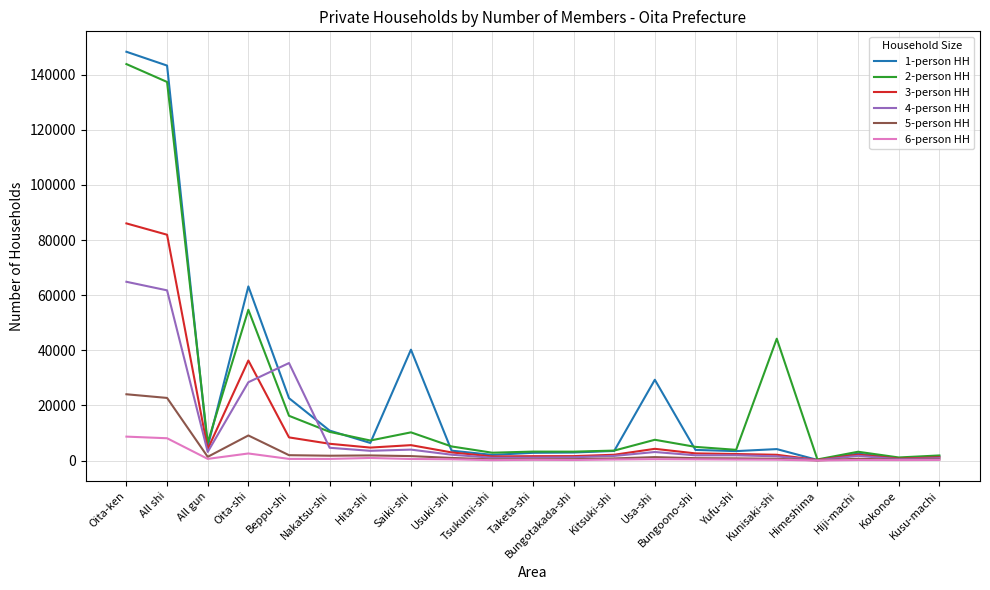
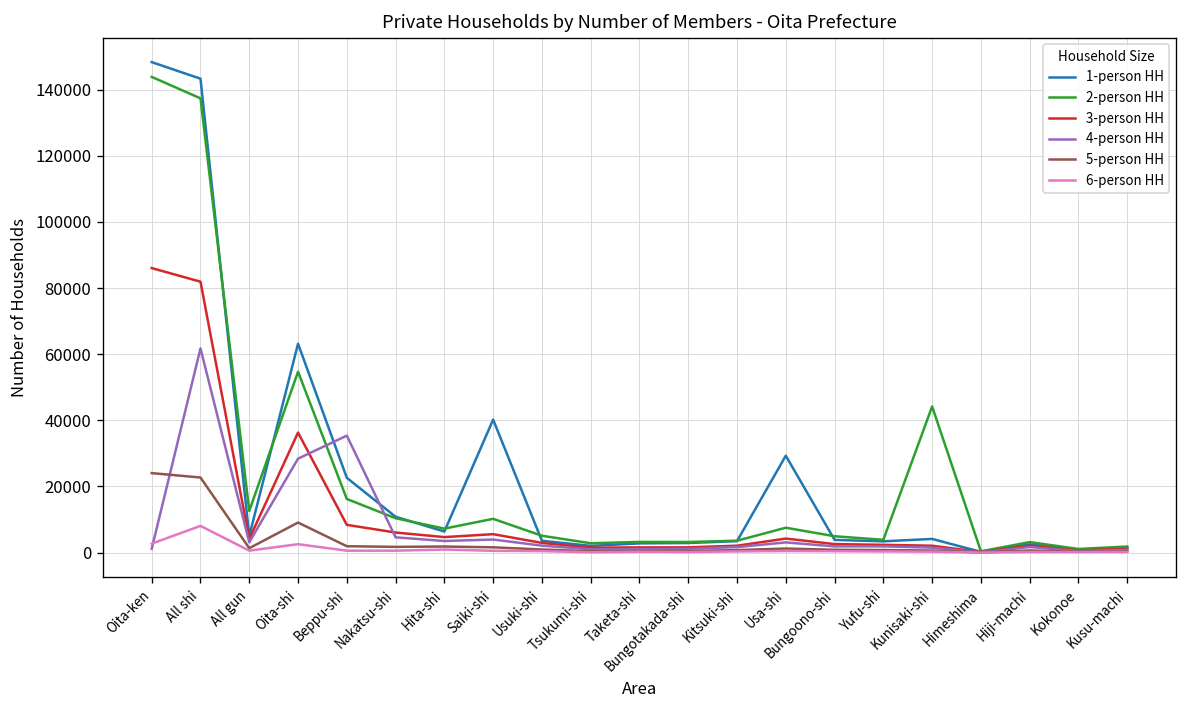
4-person HH, Oita-ken: 65000 -> 1000
6-person HH, Oita-ken: 9000 -> 3000
2-person HH, All gun: 6000 -> 13000
